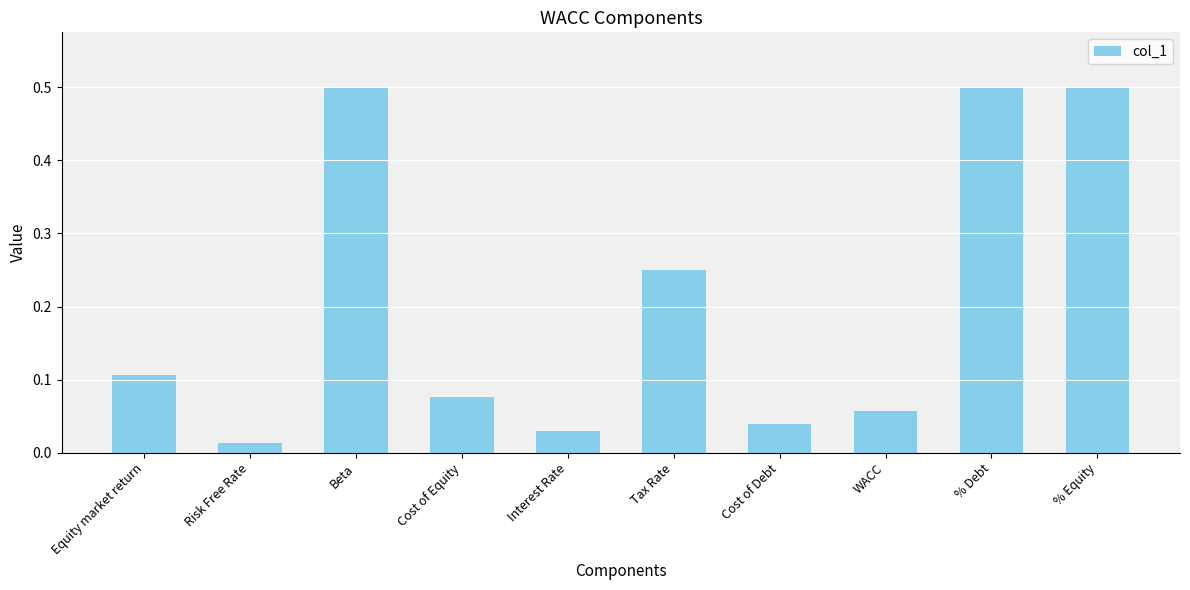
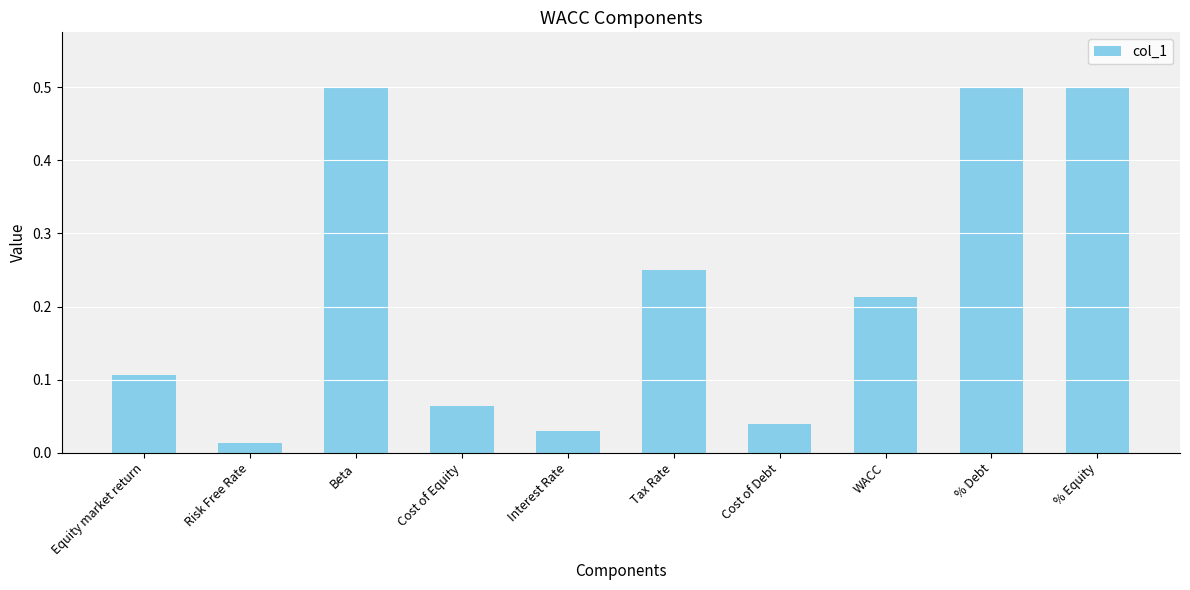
Cost of Equity: 0.08 -> 0.06
WACC: 0.06 -> 0.21
